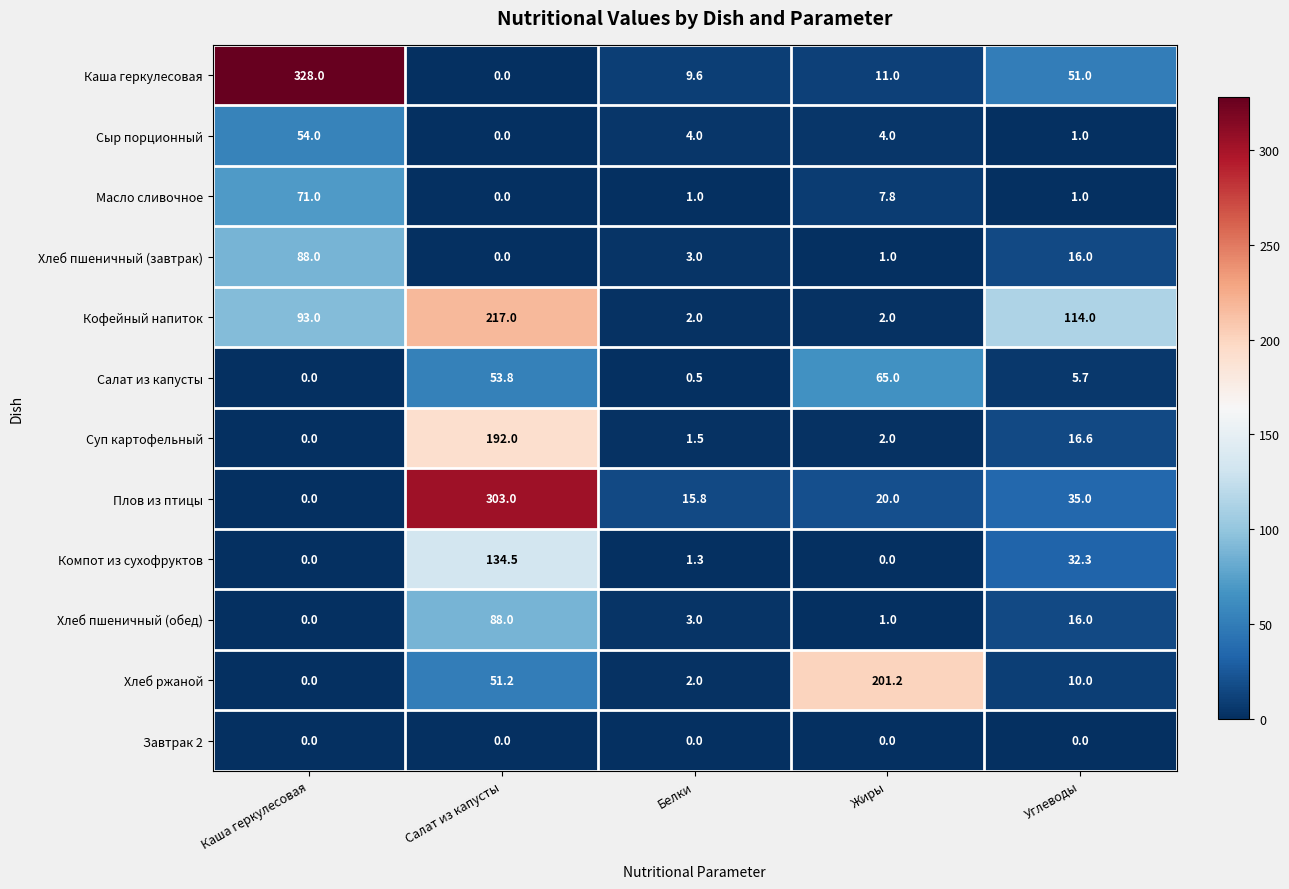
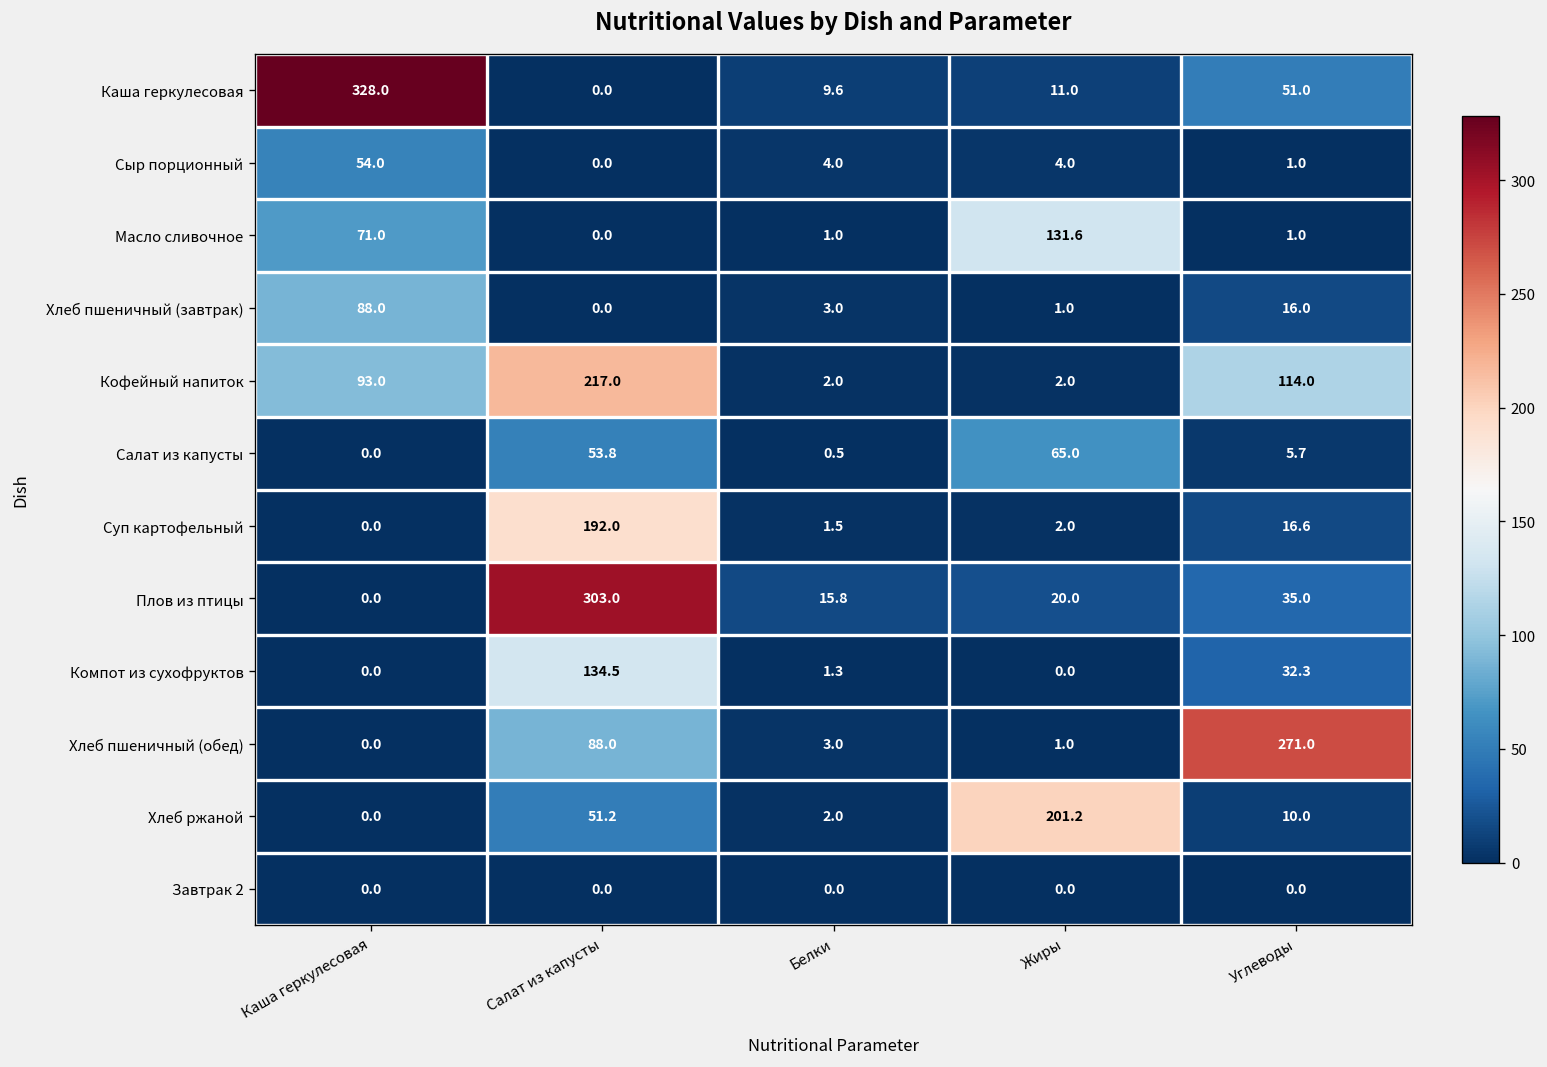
Масло сливочное, Жиры: 7.8 -> 131.6
Хлеб пшеничный (обед), Углеводы: 16.0 -> 271.0
